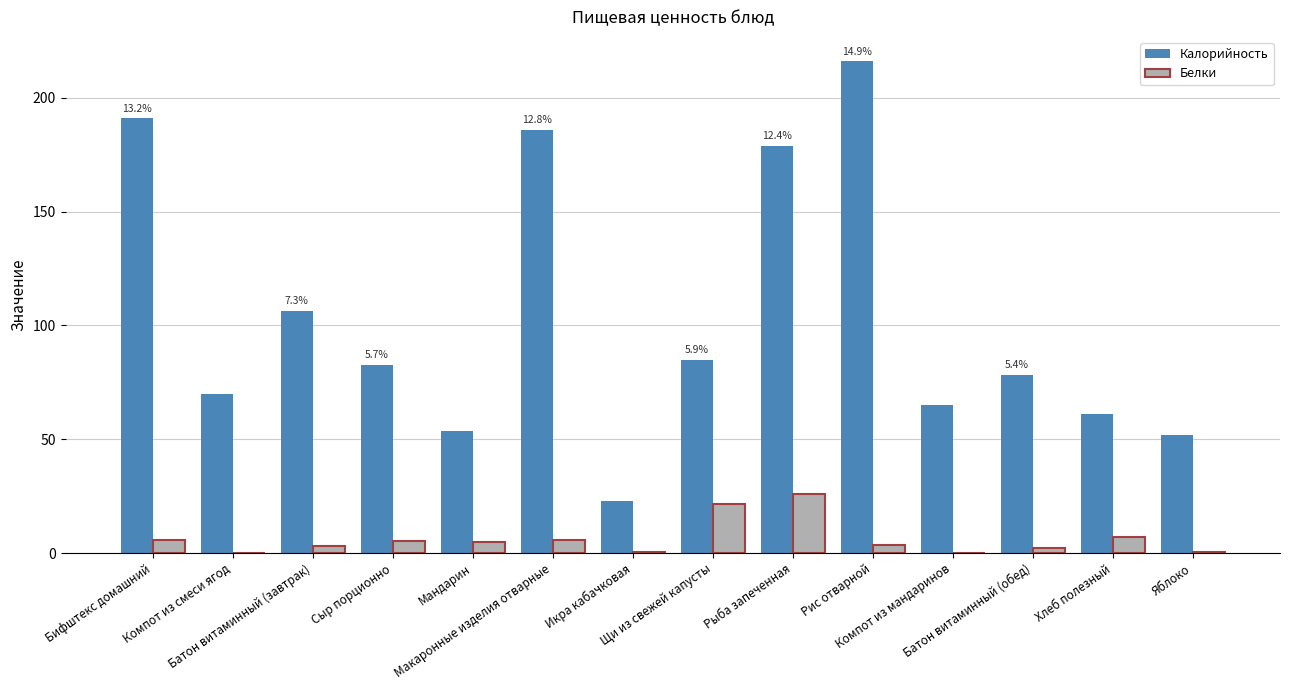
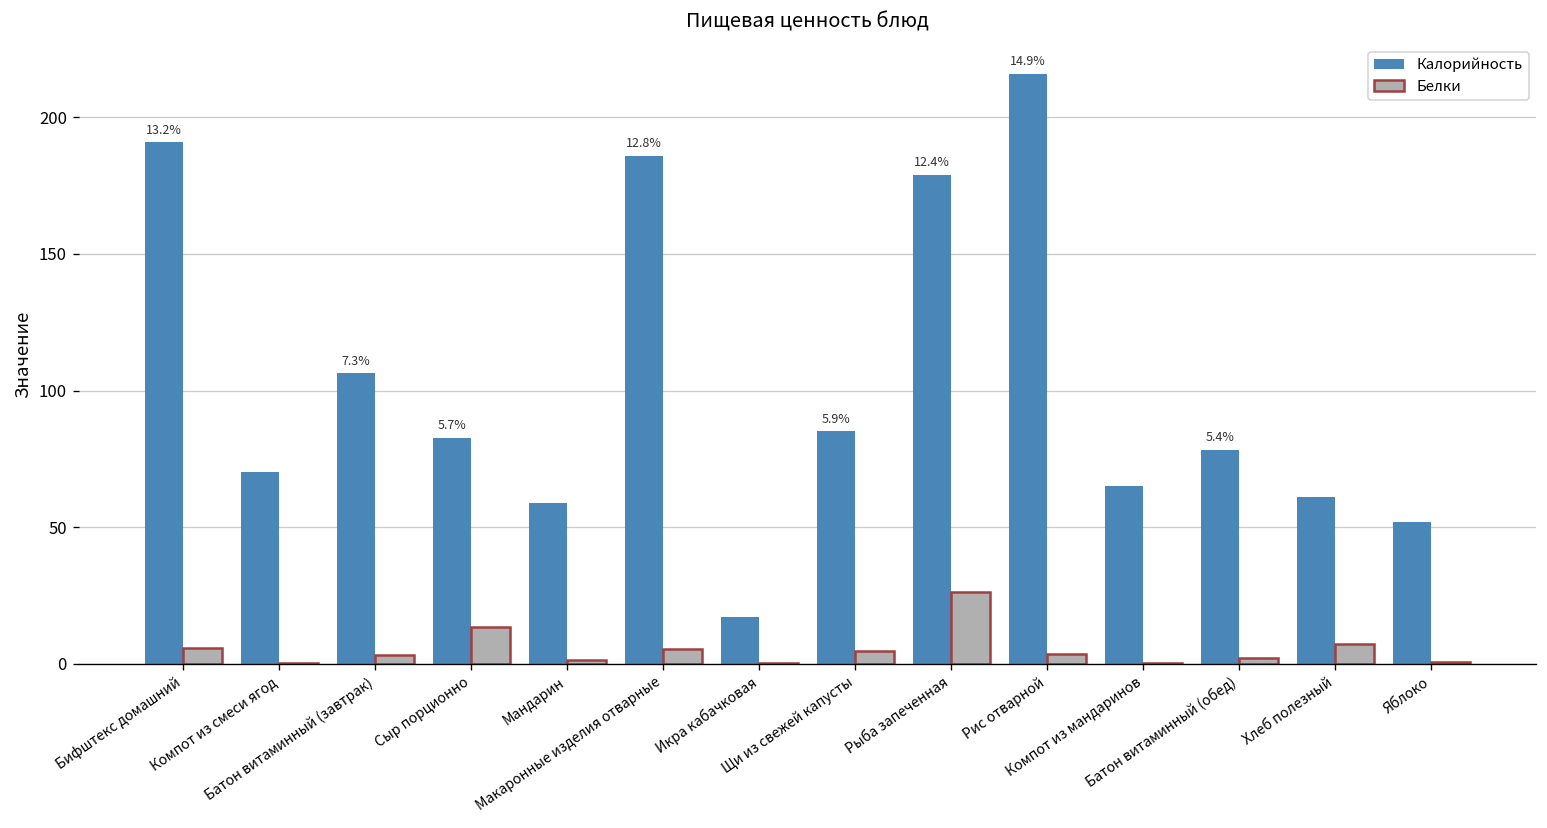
Белки, Сыр порционно: 5 -> 14
Калорийность, Мандарин: 54 -> 59
Белки, Мандарин: 5 -> 1
Калорийность, Икра кабачковая: 23 -> 17
Белки, Щи из свежей капусты: 21 -> 5
